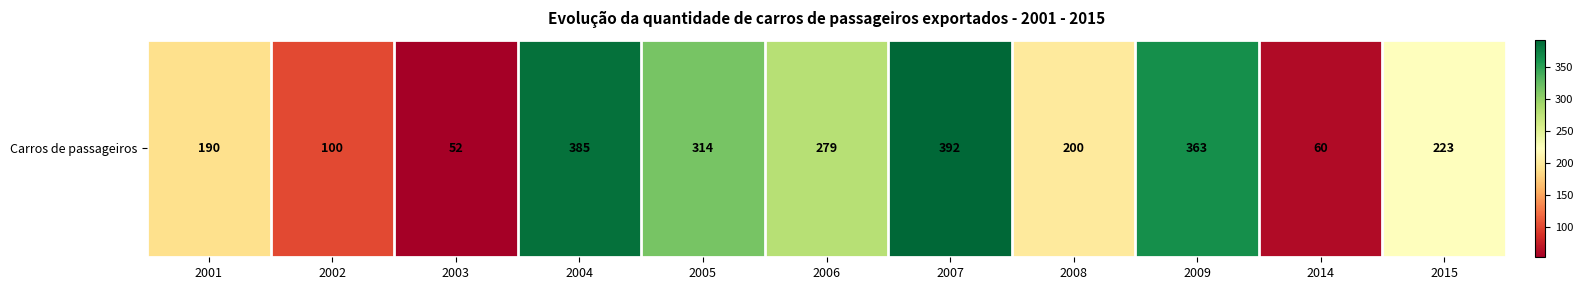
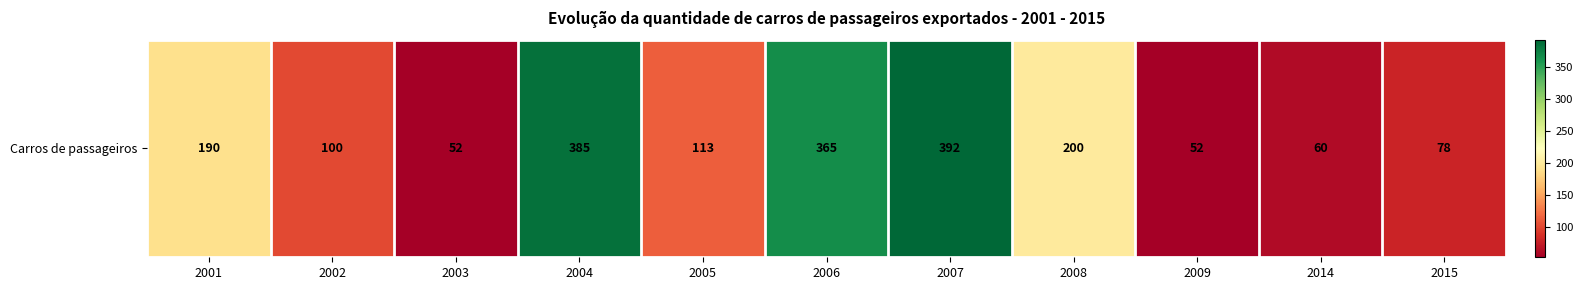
Carros de passageiros, 2005: 314 -> 113
Carros de passageiros, 2006: 279 -> 365
Carros de passageiros, 2009: 363 -> 52
Carros de passageiros, 2015: 223 -> 78
